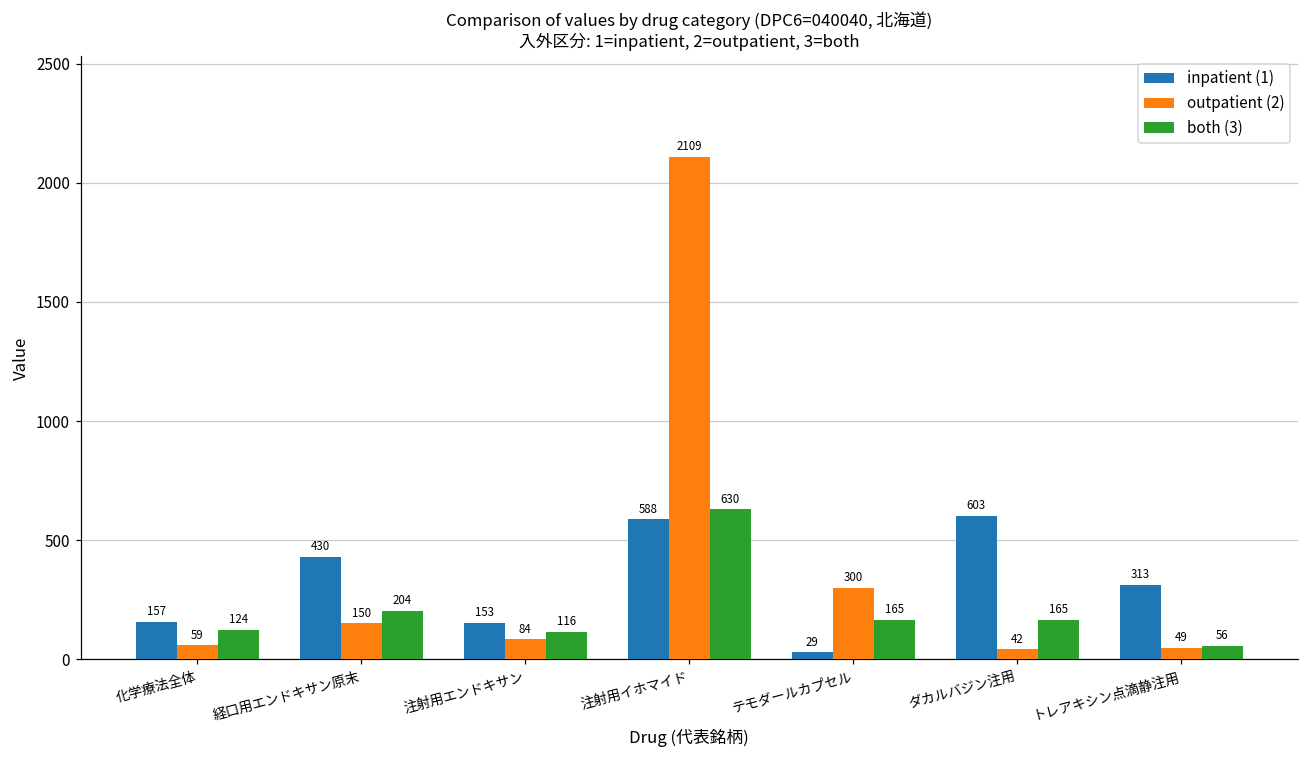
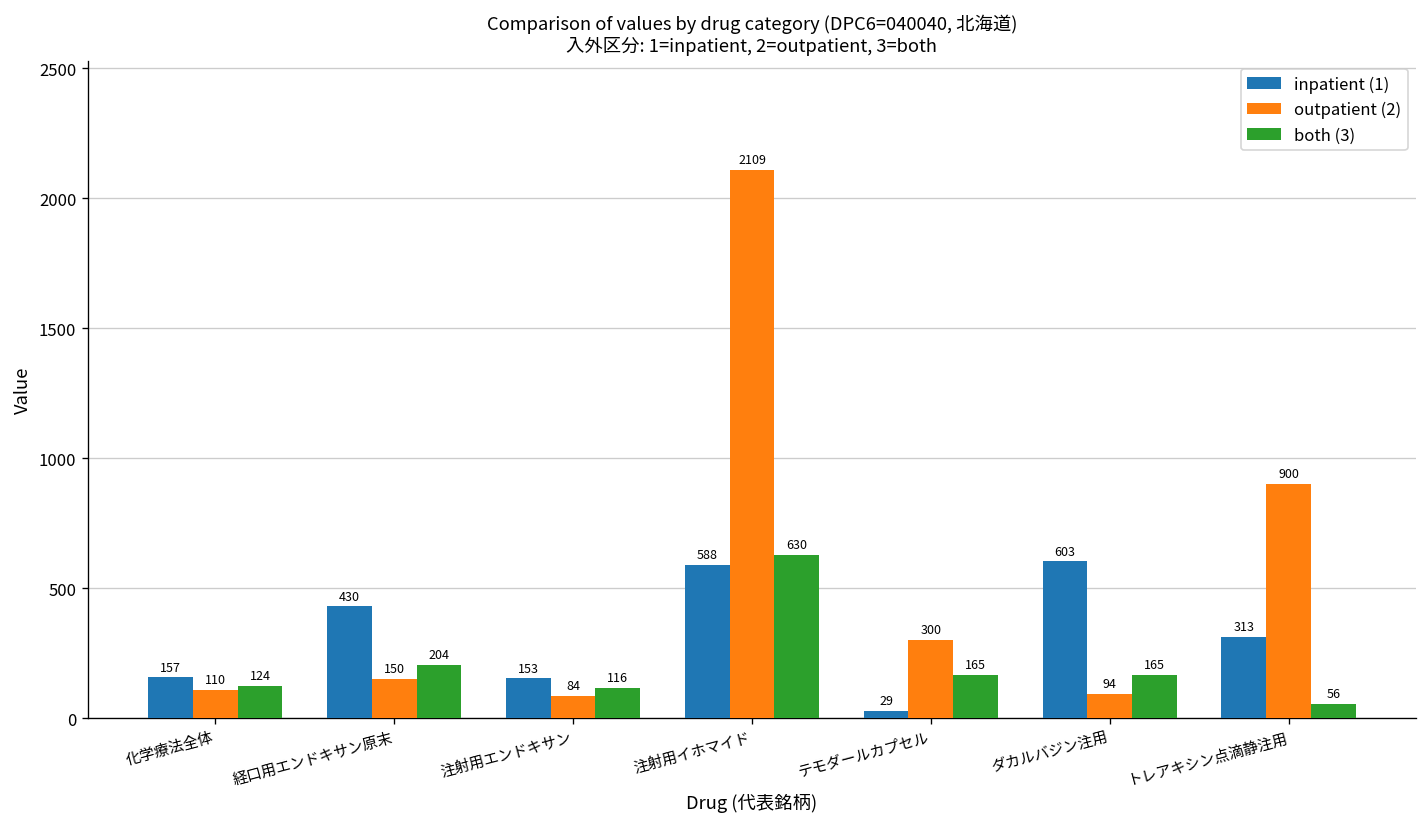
outpatient (2), 化学療法全体: 59 -> 110
outpatient (2), ダカルバジン注用: 42 -> 94
outpatient (2), トレアキシン点滴静注用: 49 -> 900
